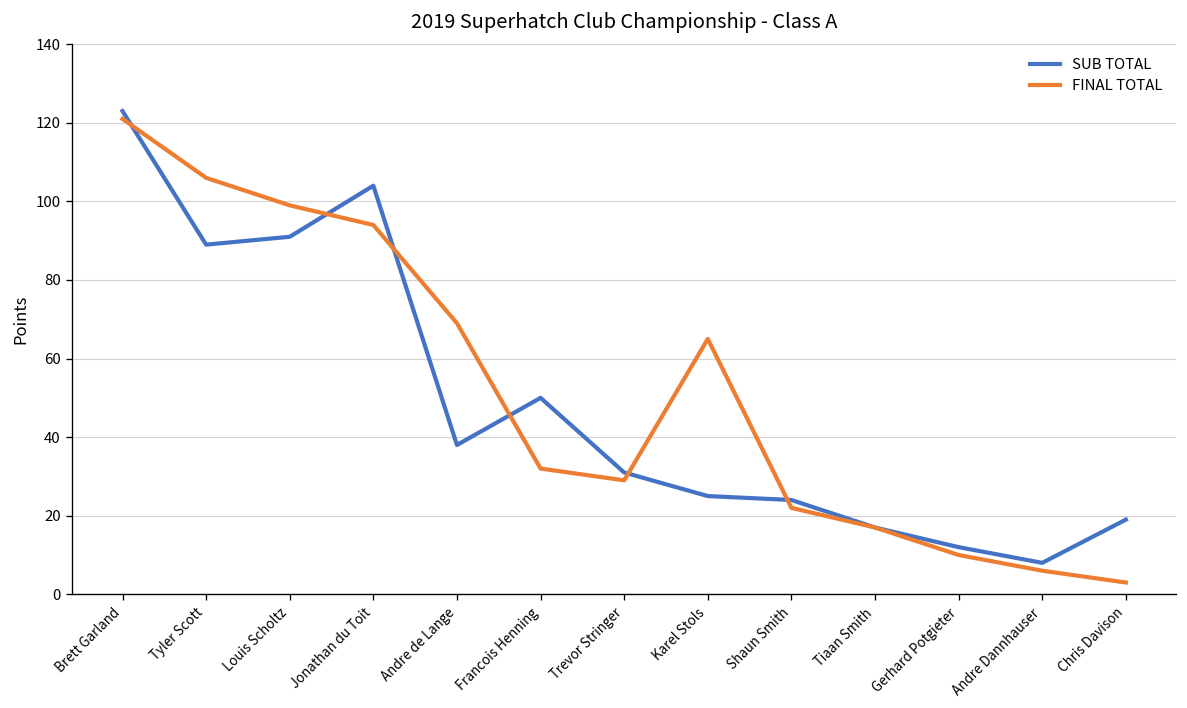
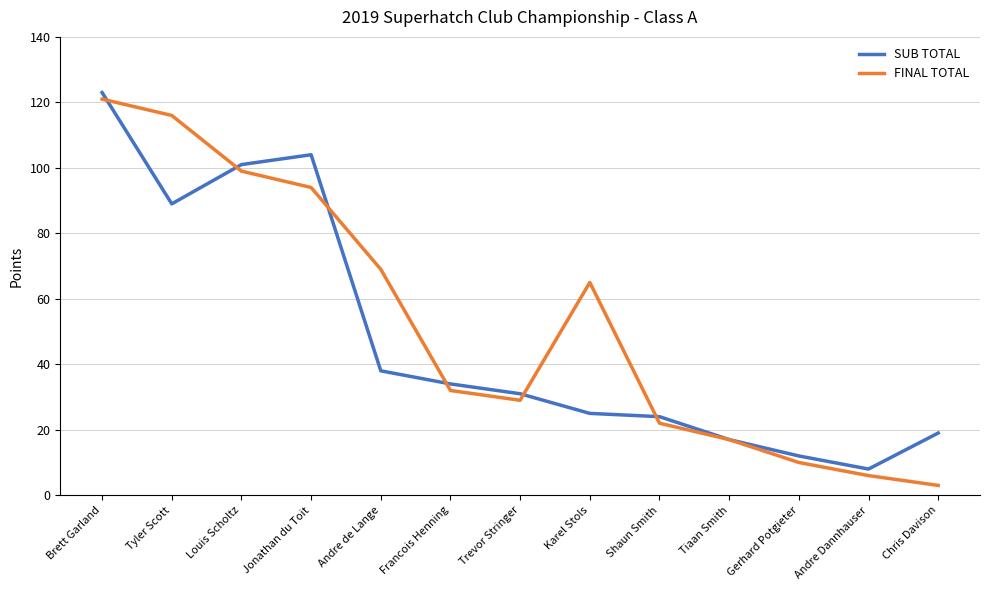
FINAL TOTAL, Tyler Scott: 106 -> 116
SUB TOTAL, Louis Scholtz: 91 -> 101
SUB TOTAL, Francois Henning: 50 -> 34
